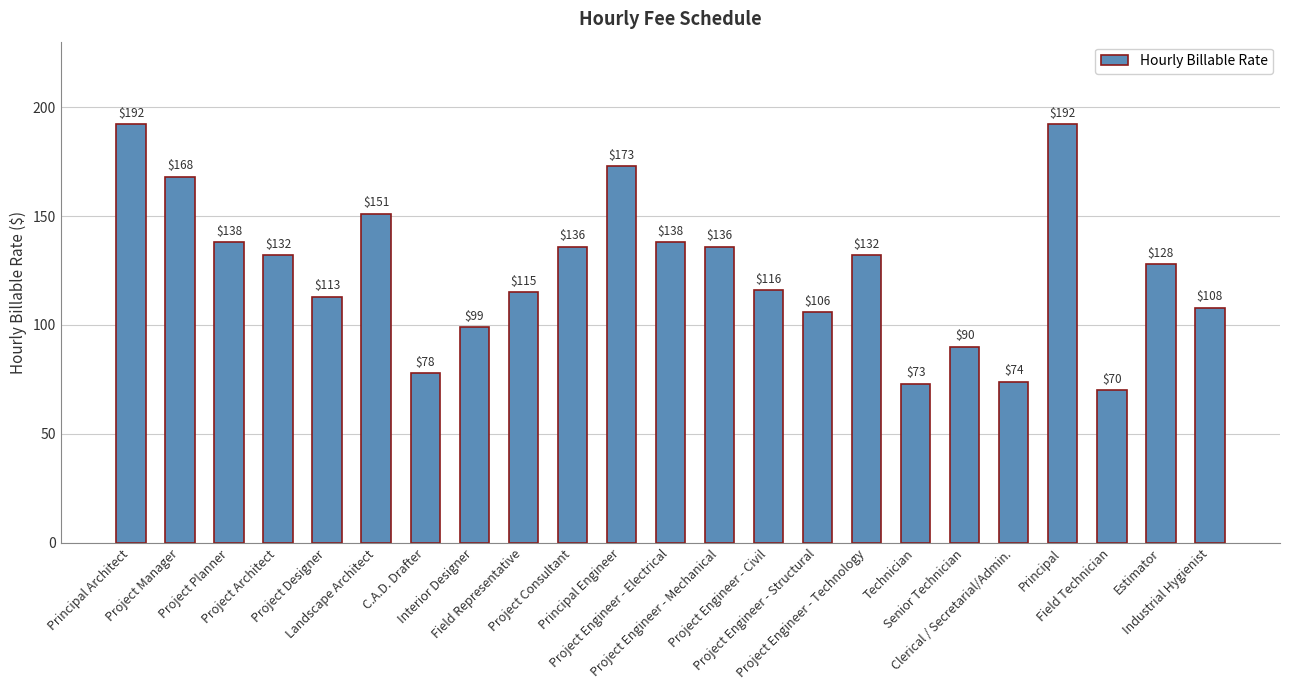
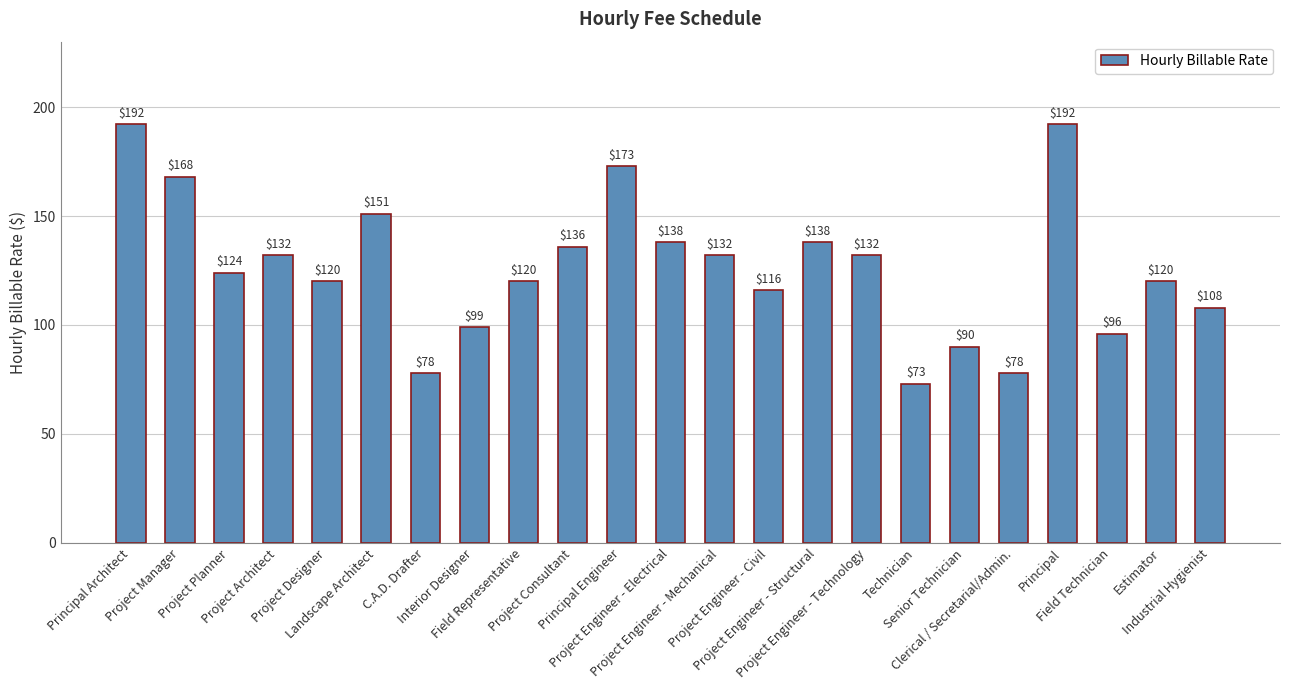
Project Planner: $138 -> $124
Project Designer: $113 -> $120
Field Representative: $115 -> $120
Project Engineer - Mechanical: $136 -> $132
Project Engineer - Structural: $106 -> $138
Clerical / Secretarial/Admin.: $74 -> $78
Field Technician: $70 -> $96
Estimator: $128 -> $120
